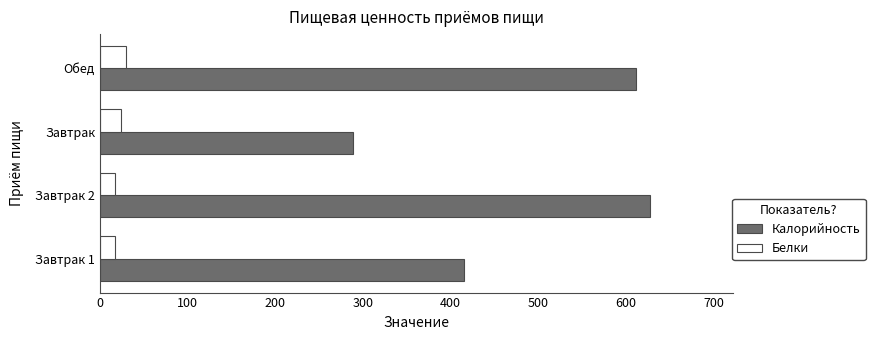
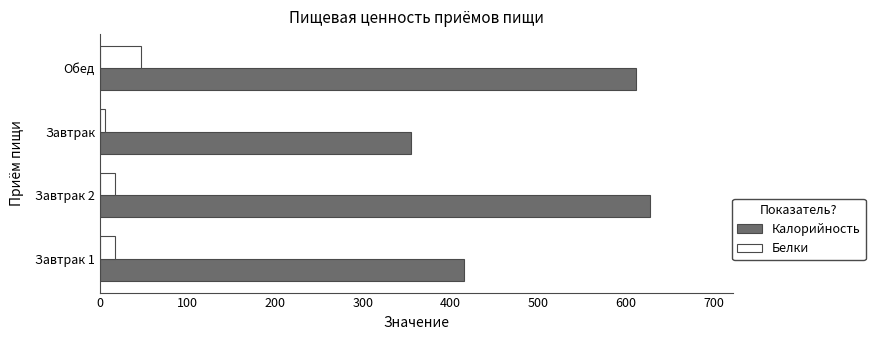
Белки, Обед: 30 -> 50
Белки, Завтрак: 20 -> 10
Калорийность, Завтрак: 290 -> 350
